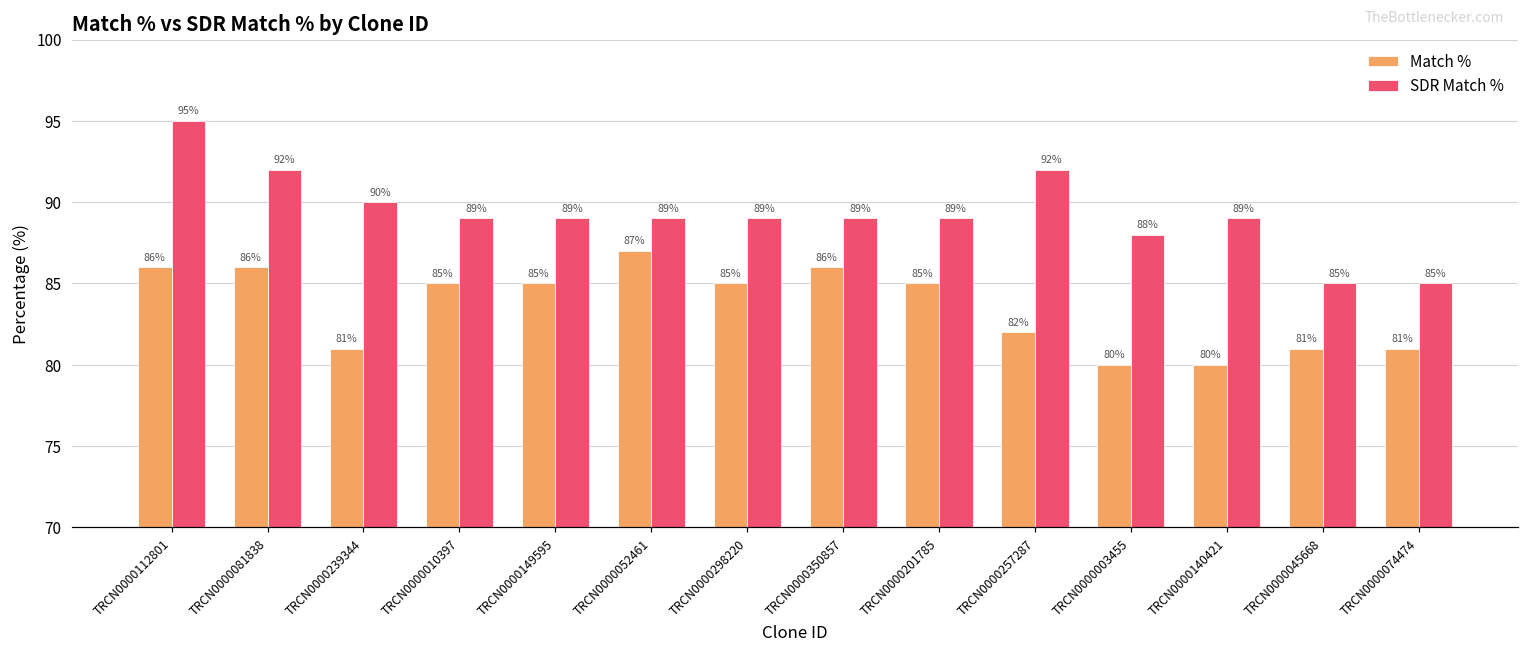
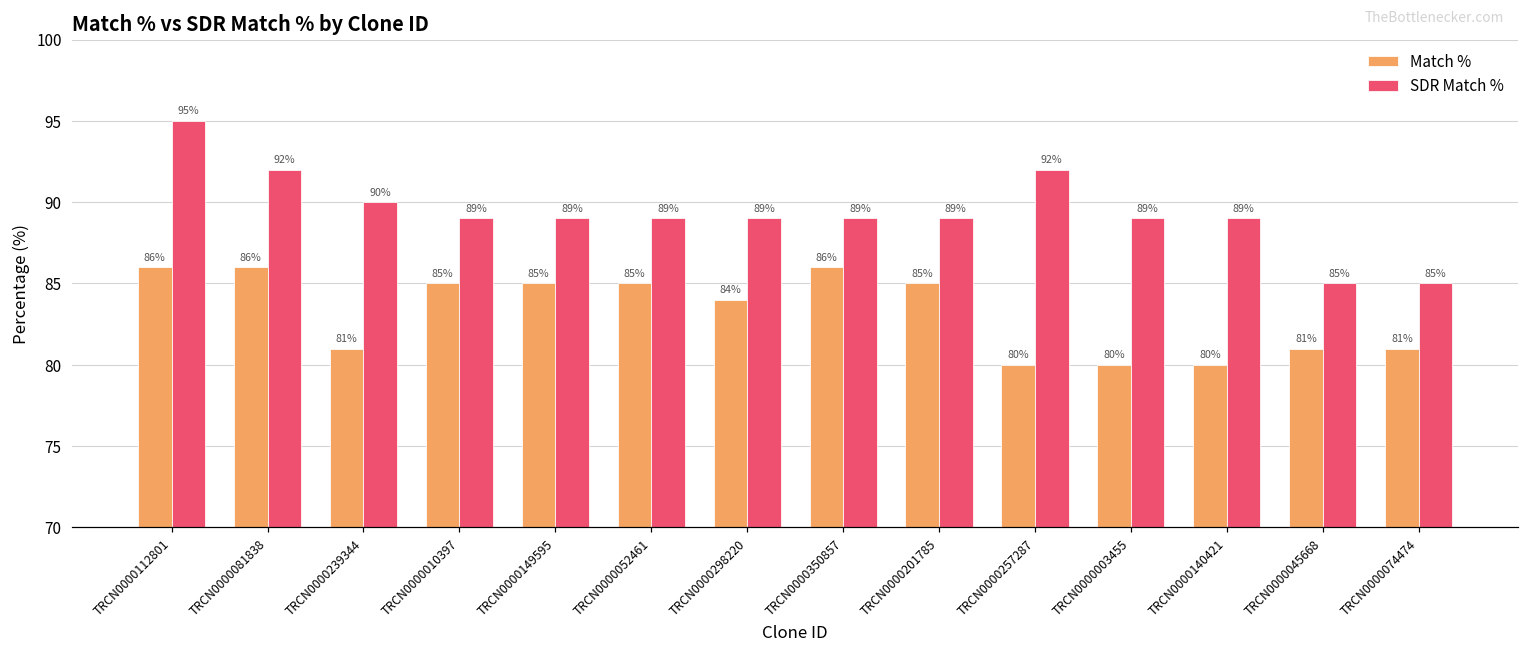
Match %, TRCN0000052461: 87% -> 85%
Match %, TRCN0000298220: 85% -> 84%
Match %, TRCN0000257287: 82% -> 80%
SDR Match %, TRCN0000003455: 88% -> 89%
